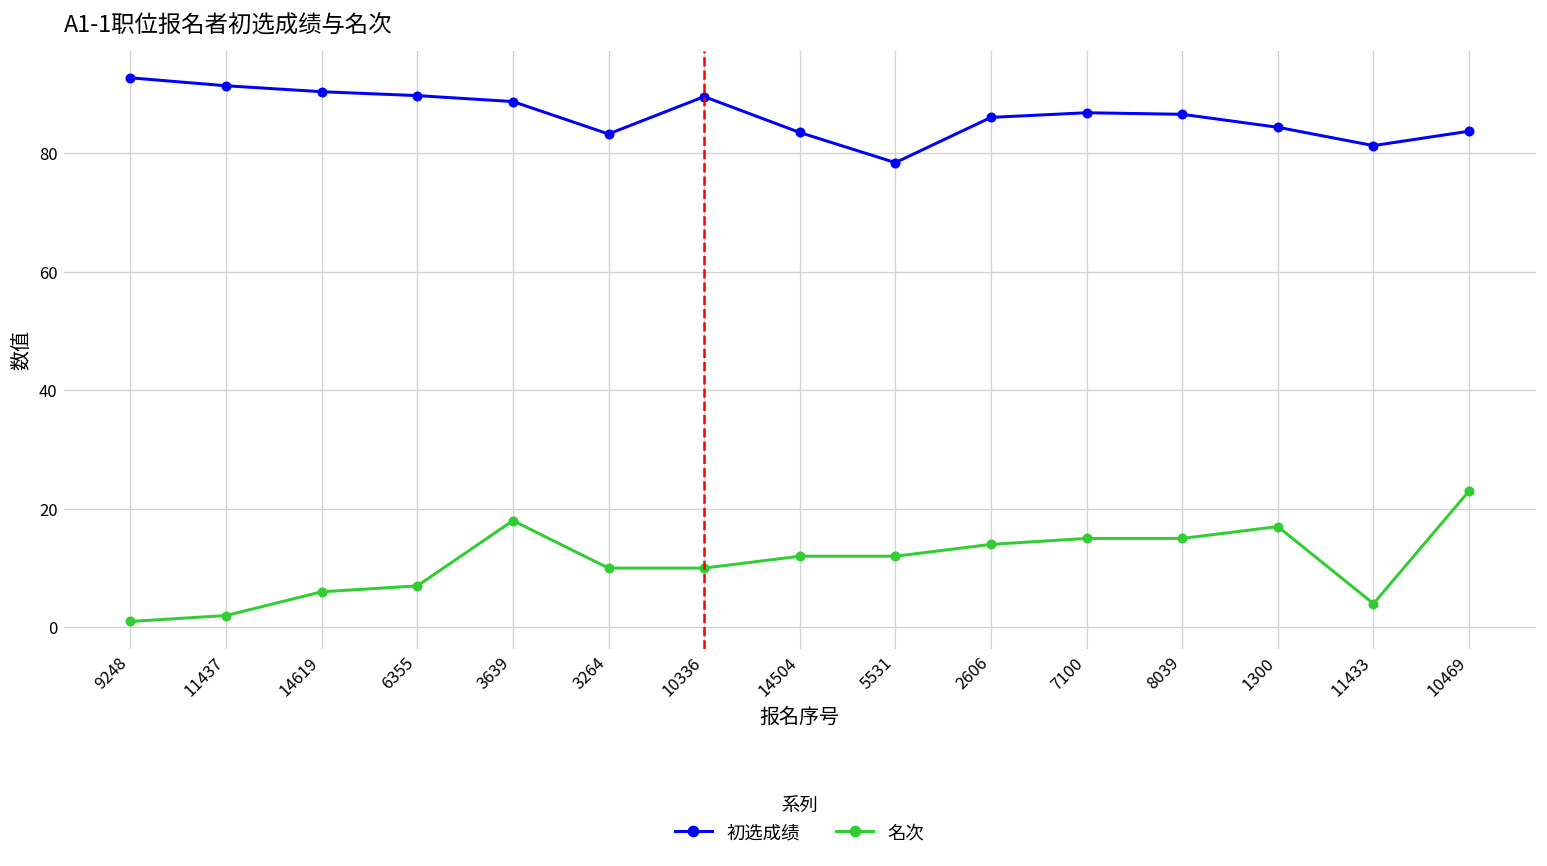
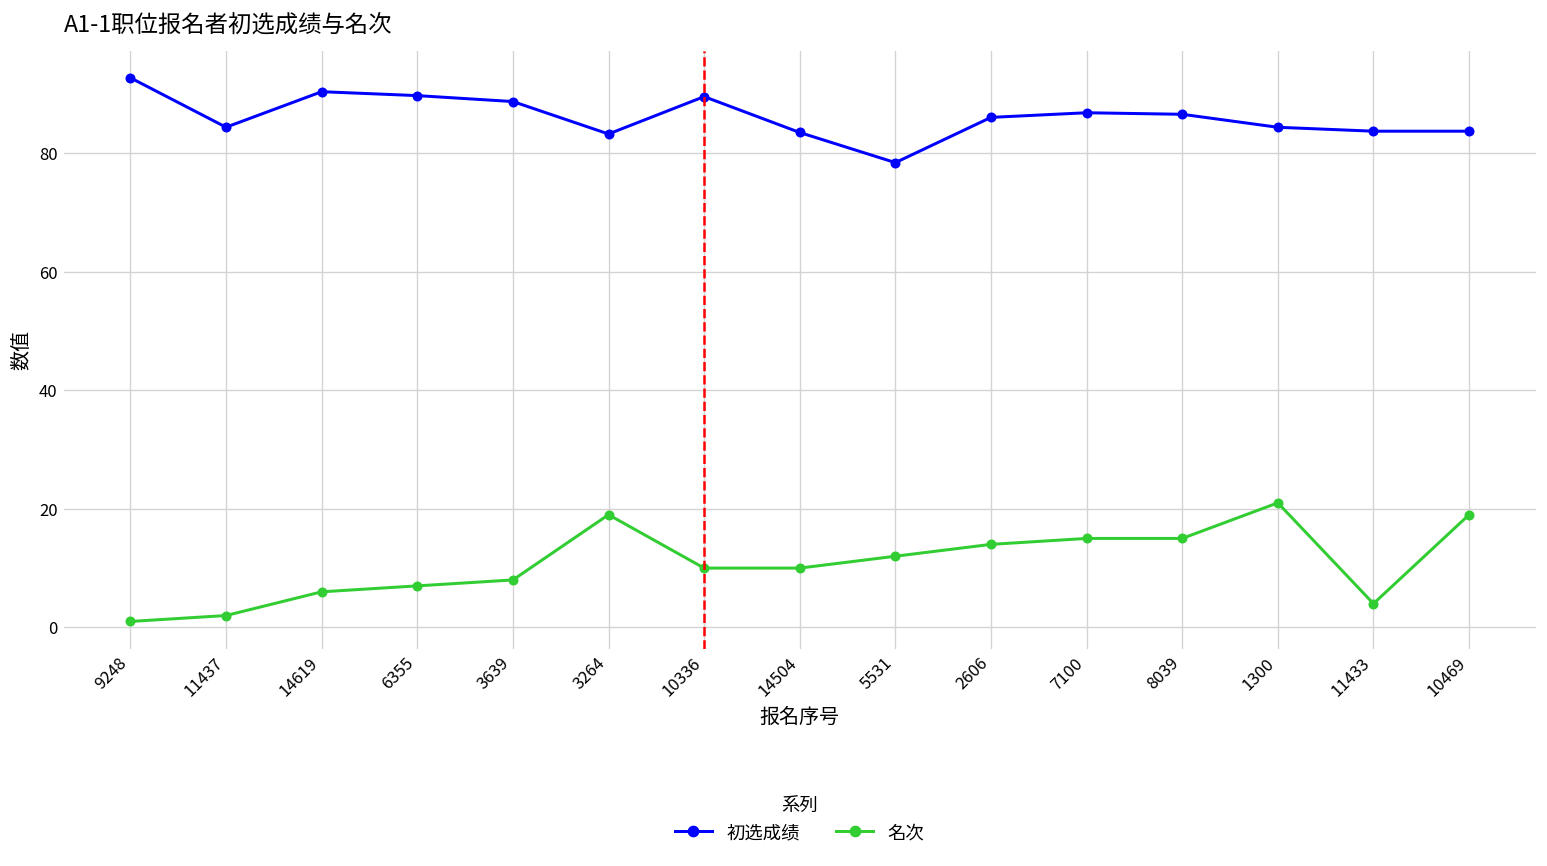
初选成绩, 11437: 91 -> 84
名次, 3639: 18 -> 8
名次, 3264: 10 -> 19
名次, 14504: 12 -> 10
名次, 1300: 17 -> 21
初选成绩, 11433: 81 -> 84
名次, 10469: 23 -> 19
